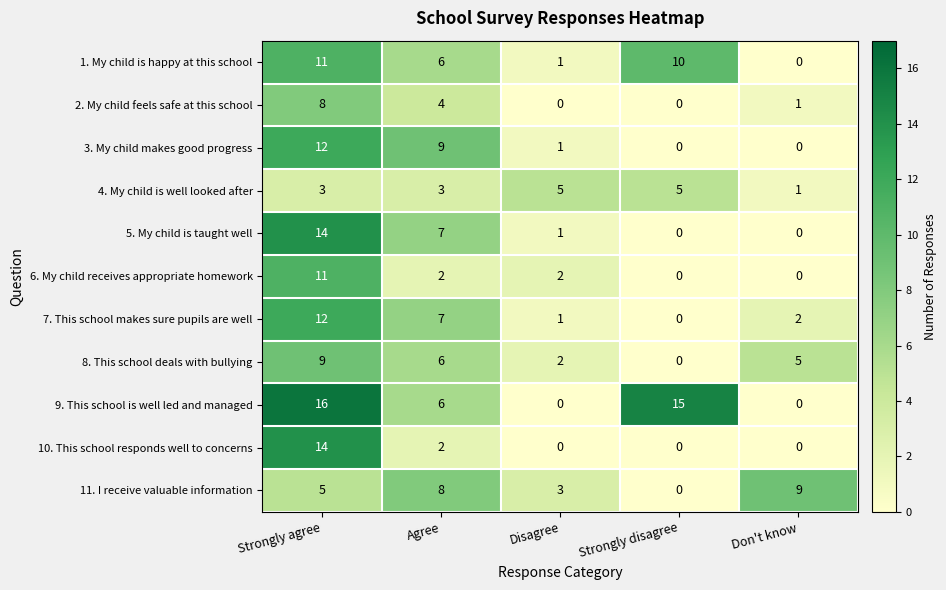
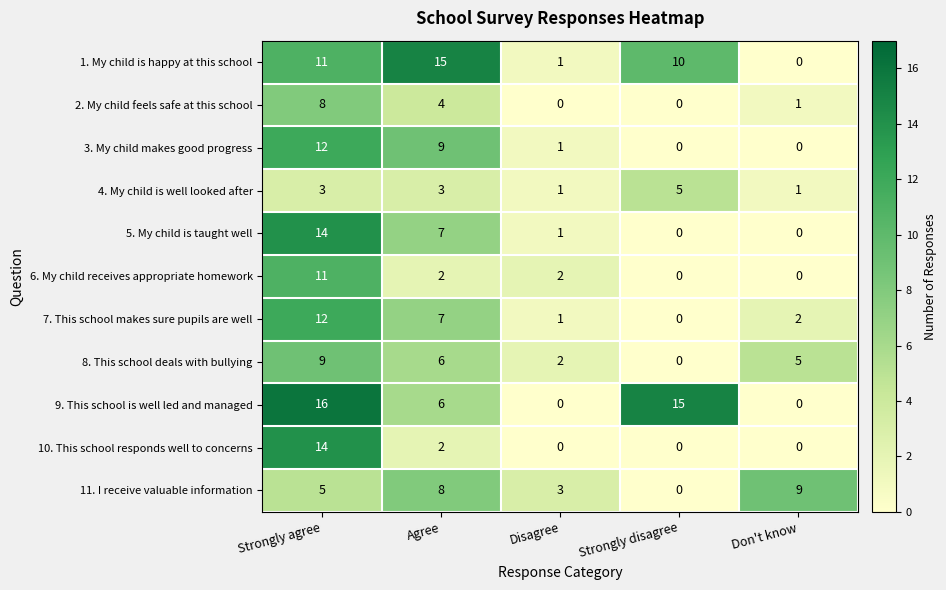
1. My child is happy at this school, Agree: 6 -> 15
4. My child is well looked after, Disagree: 5 -> 1
